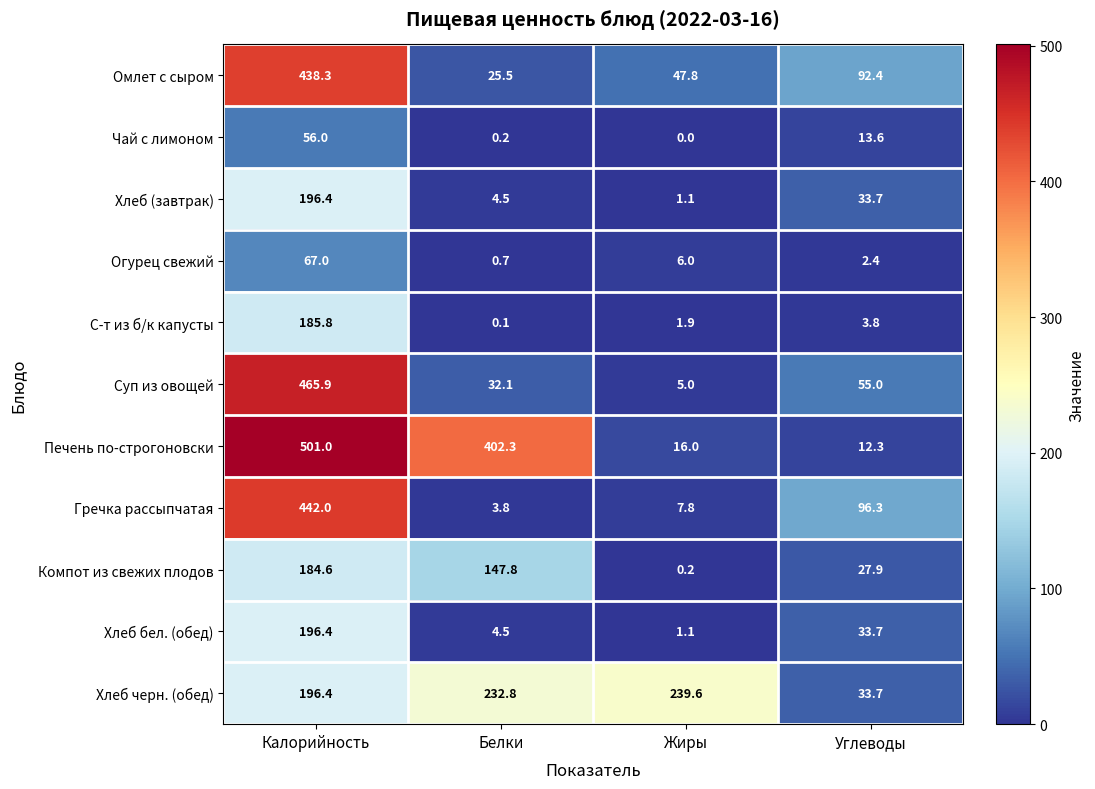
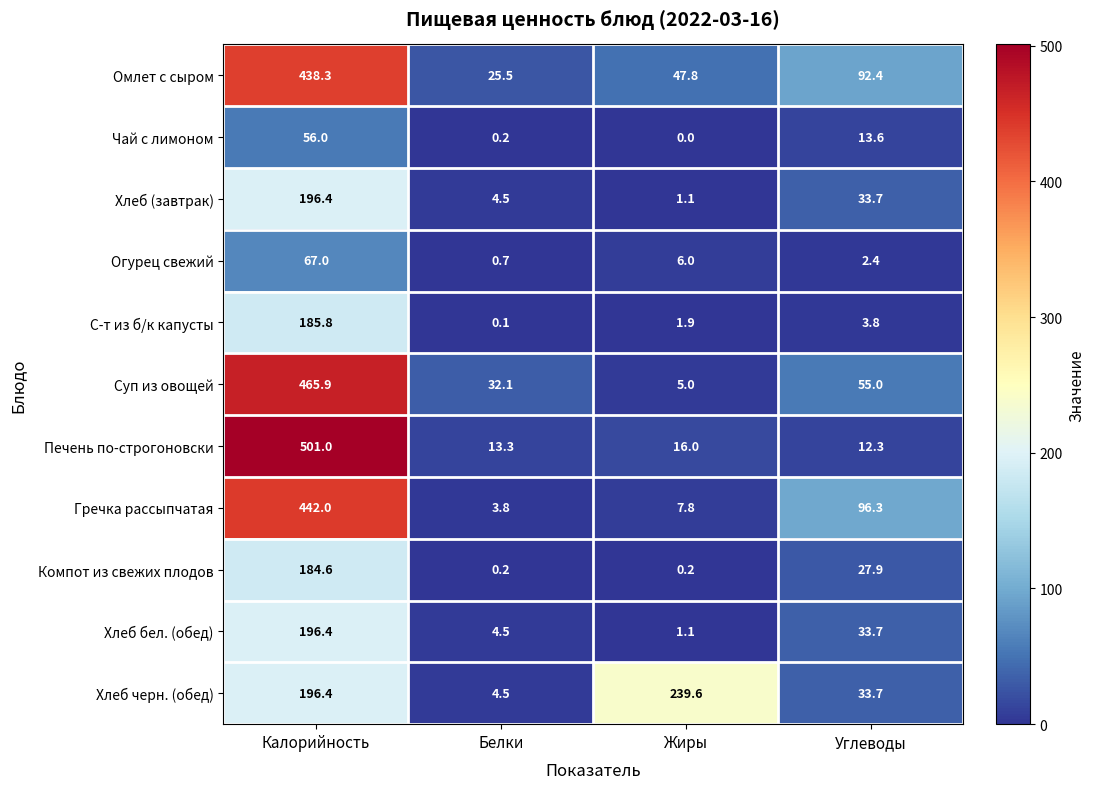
Печень по-строгоновски, Белки: 402.3 -> 13.3
Компот из свежих плодов, Белки: 147.8 -> 0.2
Хлеб черн. (обед), Белки: 232.8 -> 4.5
